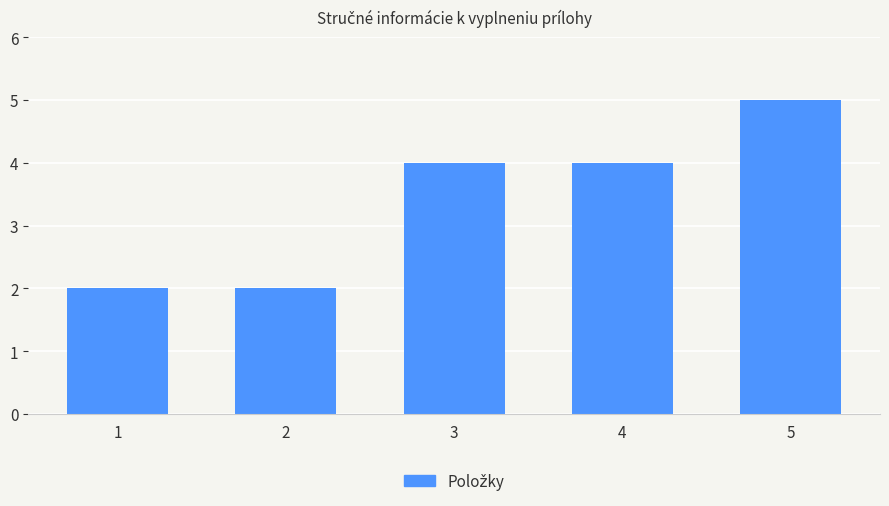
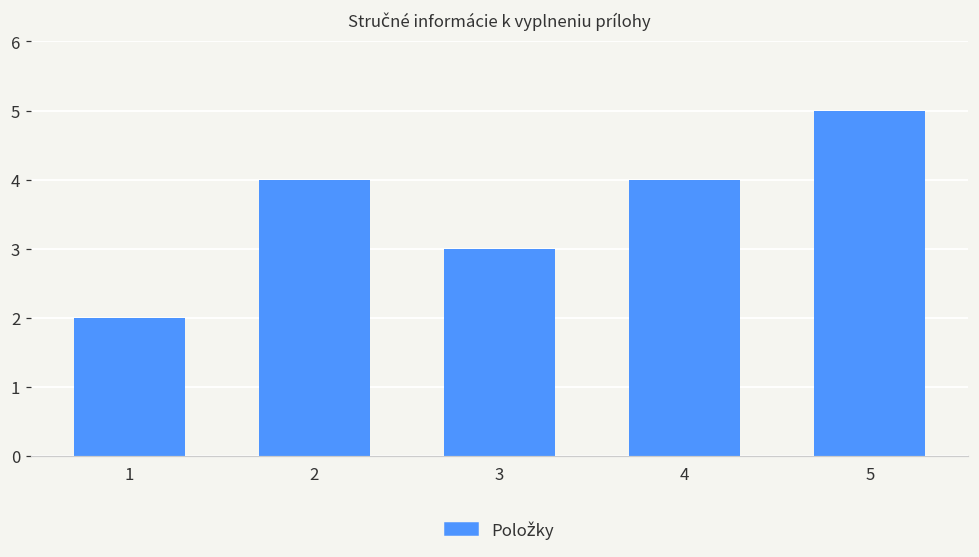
2: 2 -> 4
3: 4 -> 3
